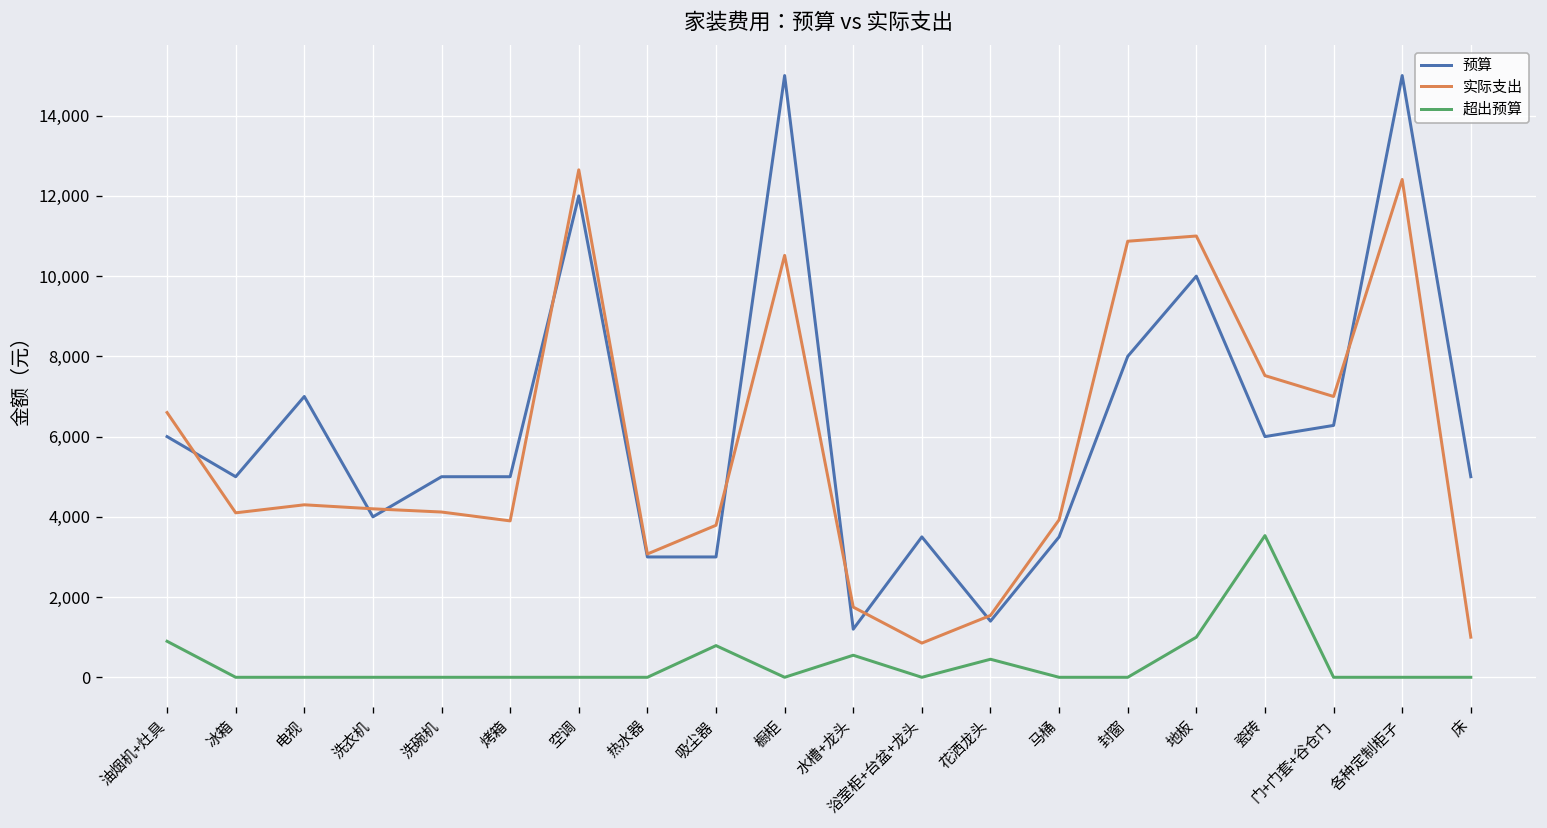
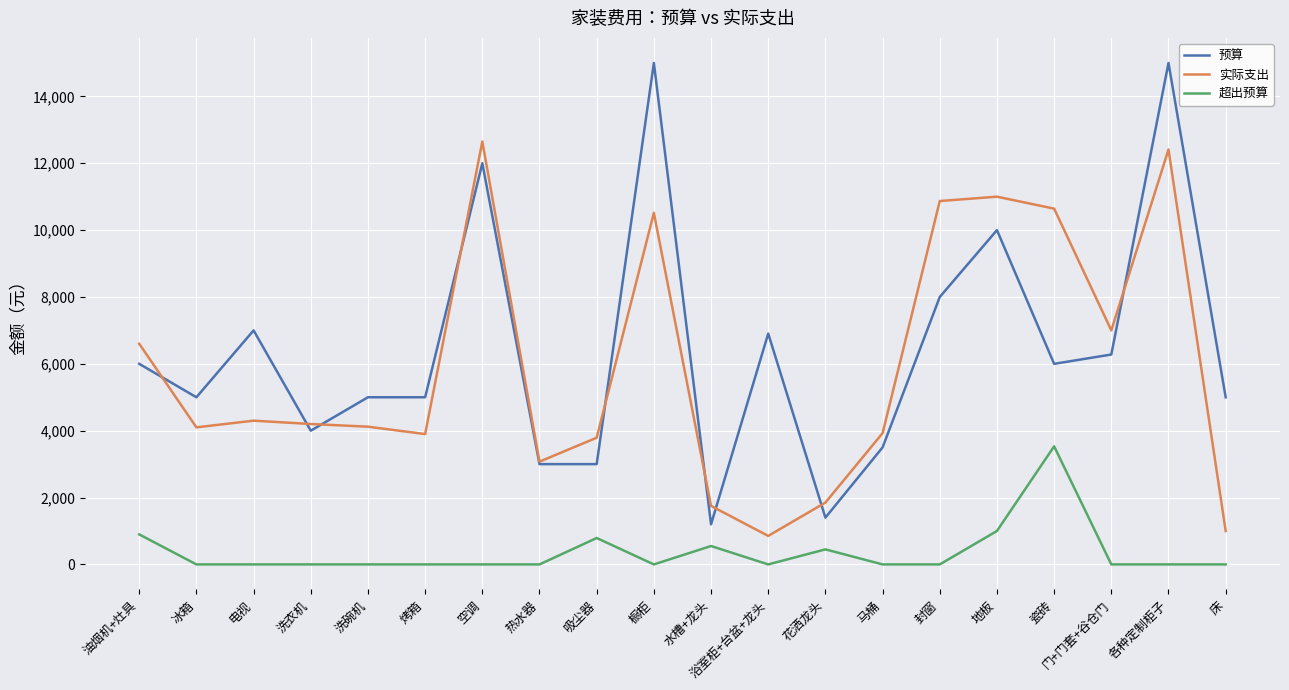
预算, 浴室柜+台盆+龙头: 3,500 -> 6,900
实际支出, 花洒龙头: 1,500 -> 1,900
实际支出, 瓷砖: 7,500 -> 10,600
